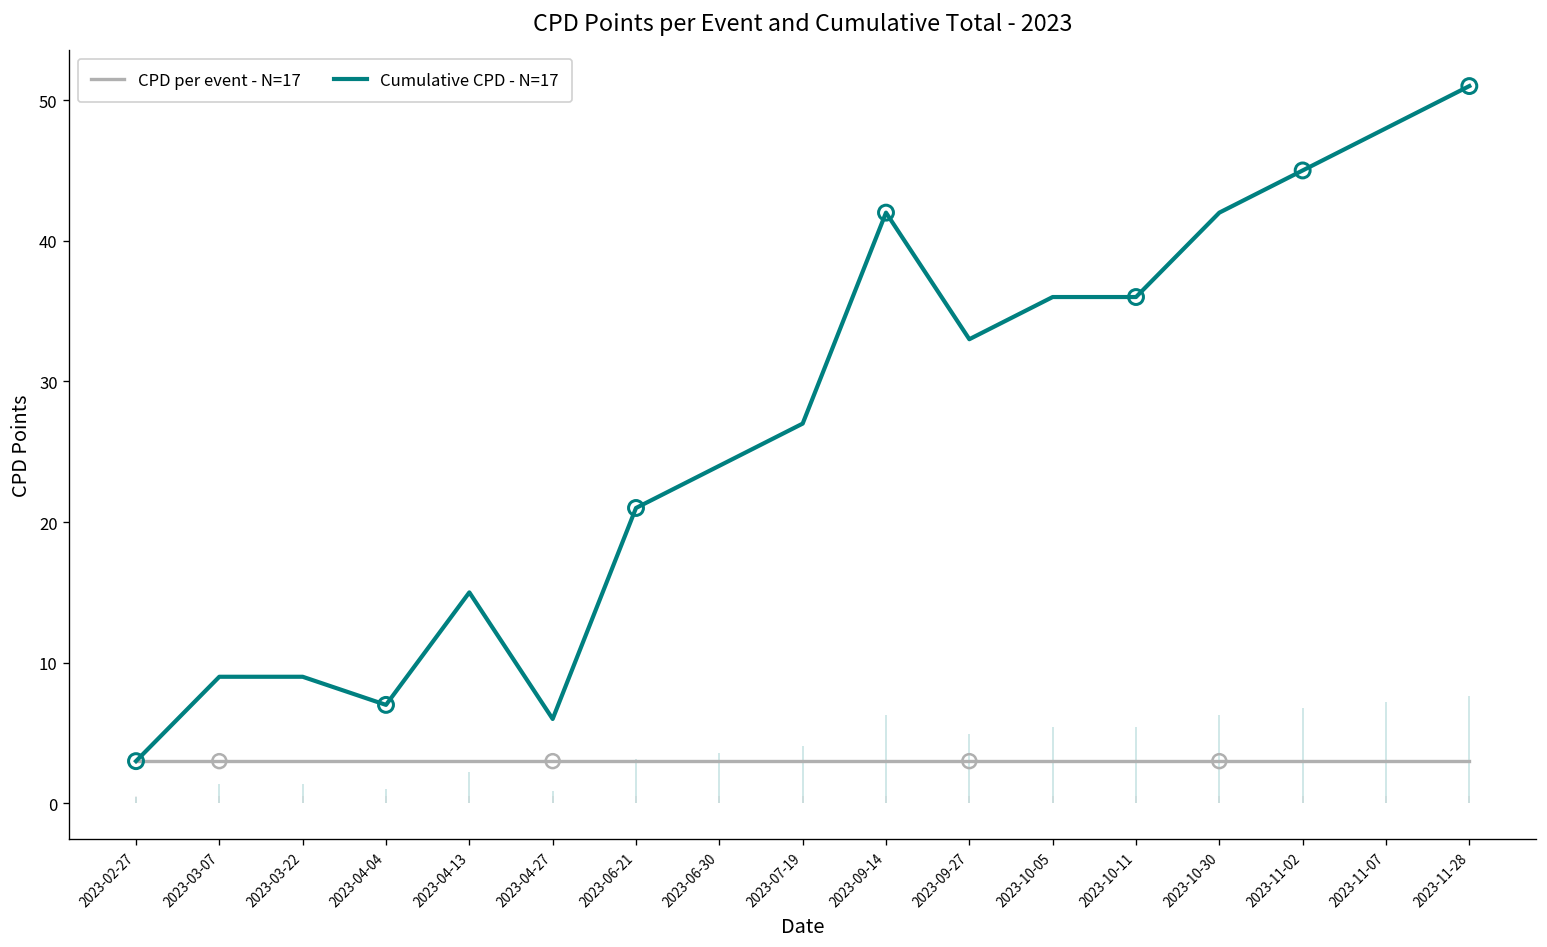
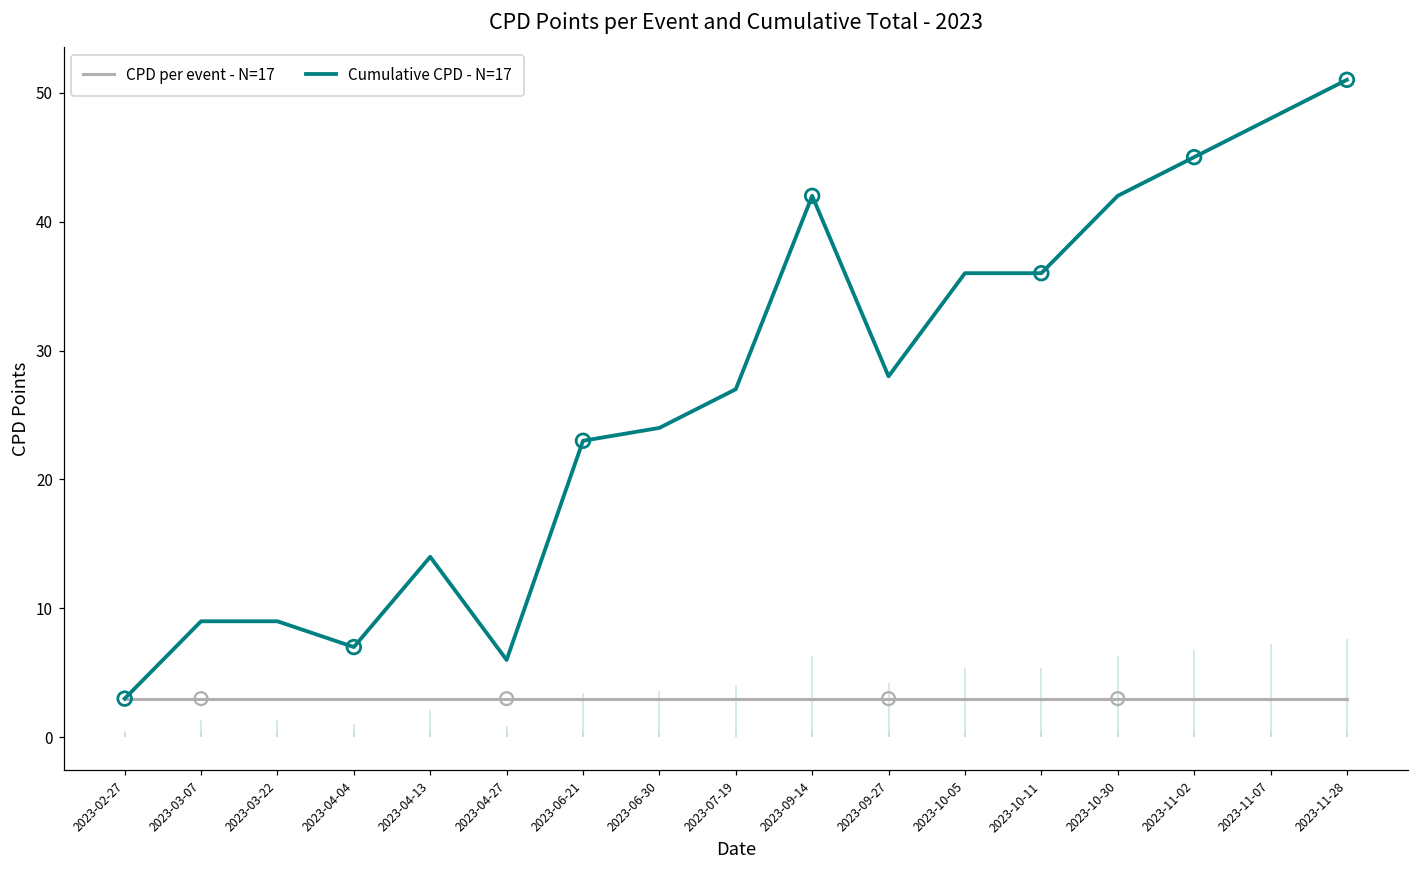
Cumulative CPD - N=17, 2023-04-13: 15 -> 14
Cumulative CPD - N=17, 2023-06-21: 21 -> 23
Cumulative CPD - N=17, 2023-09-27: 33 -> 28
